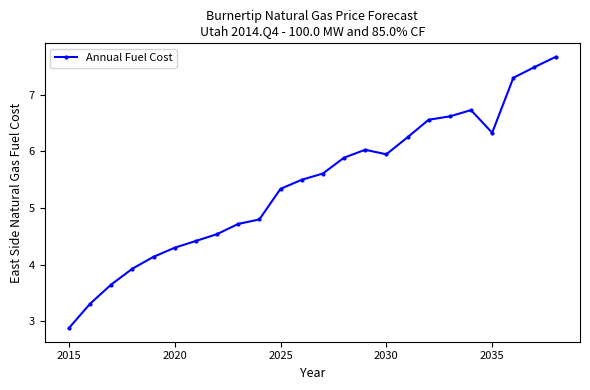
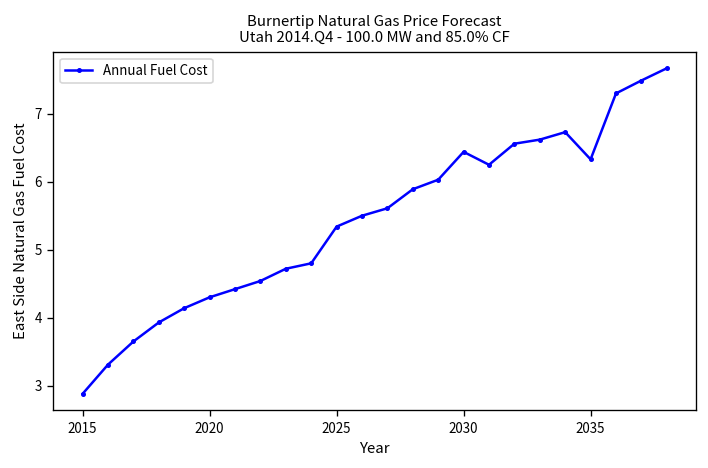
2030: 6.0 -> 6.4
